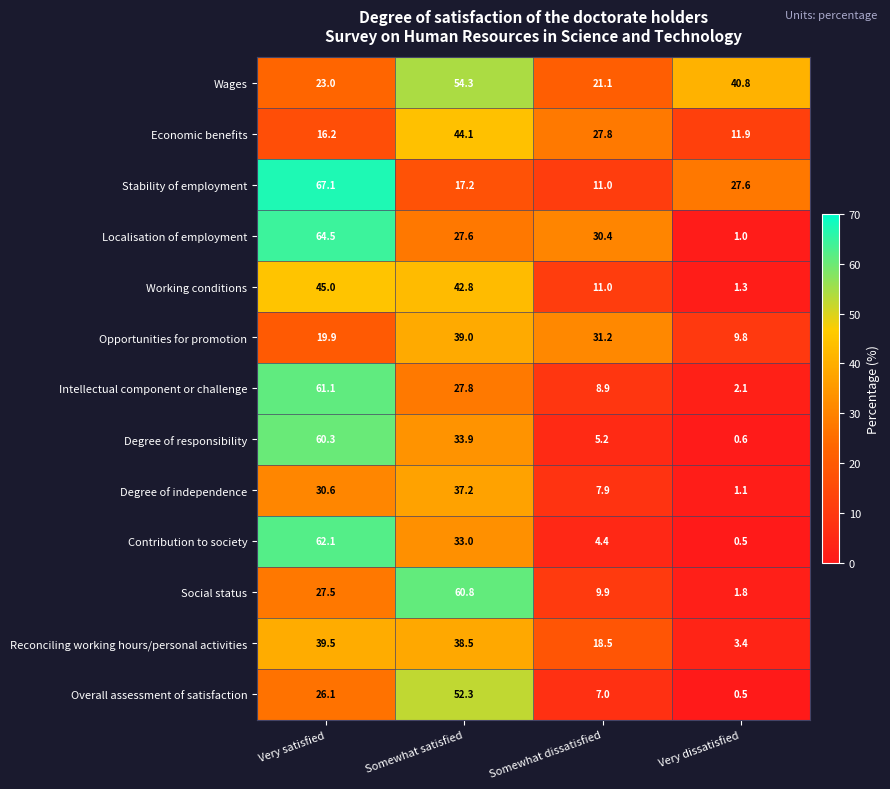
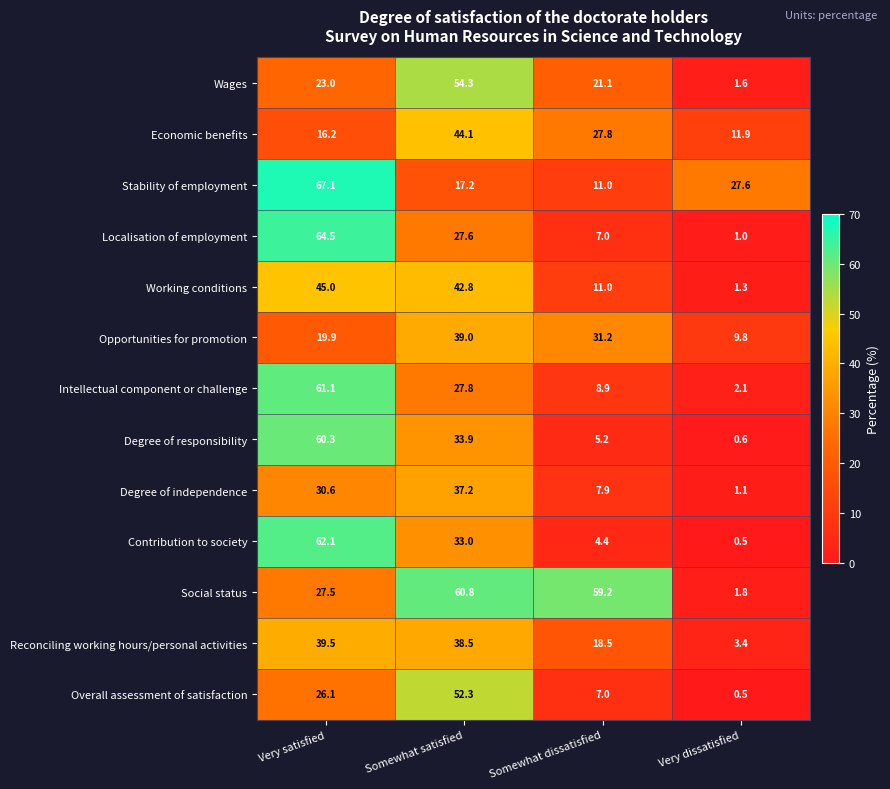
Wages, Very dissatisfied: 40.8 -> 1.6
Localisation of employment, Somewhat dissatisfied: 30.4 -> 7.0
Social status, Somewhat dissatisfied: 9.9 -> 59.2
